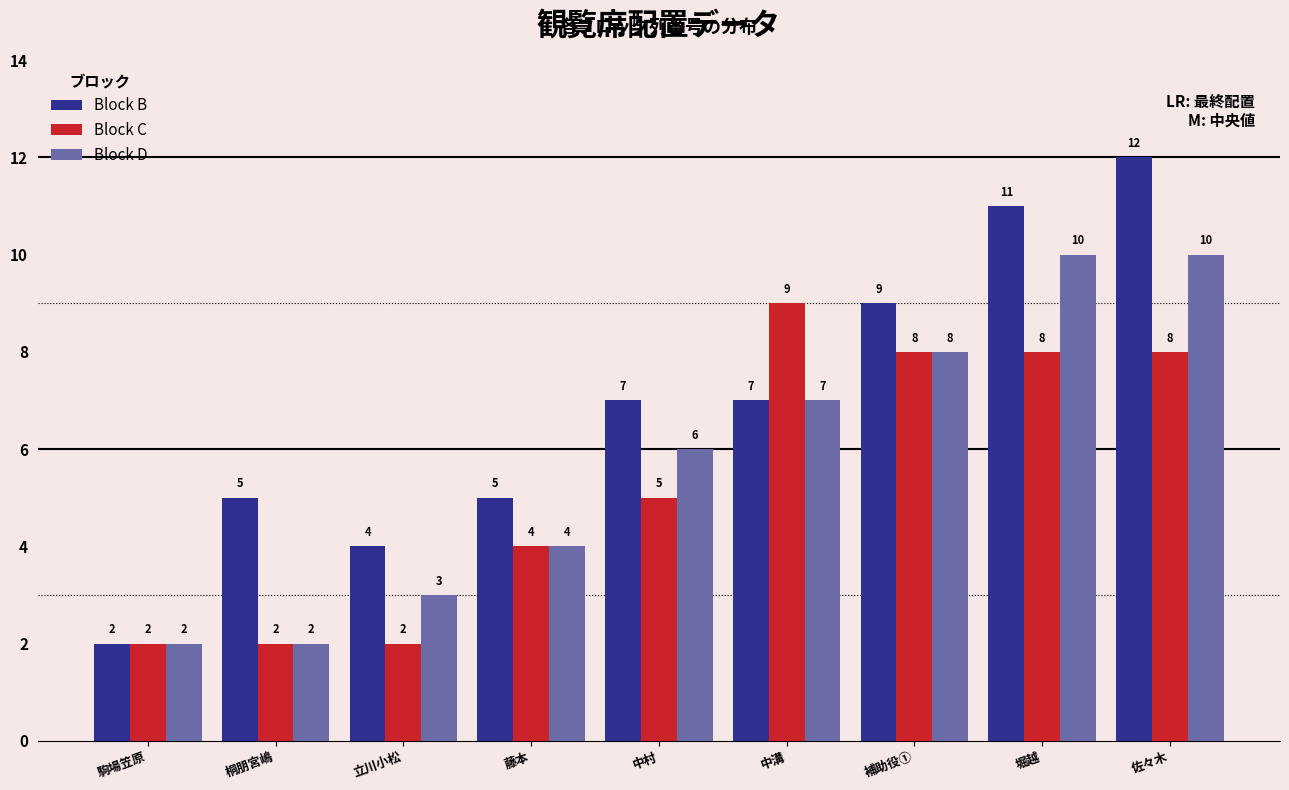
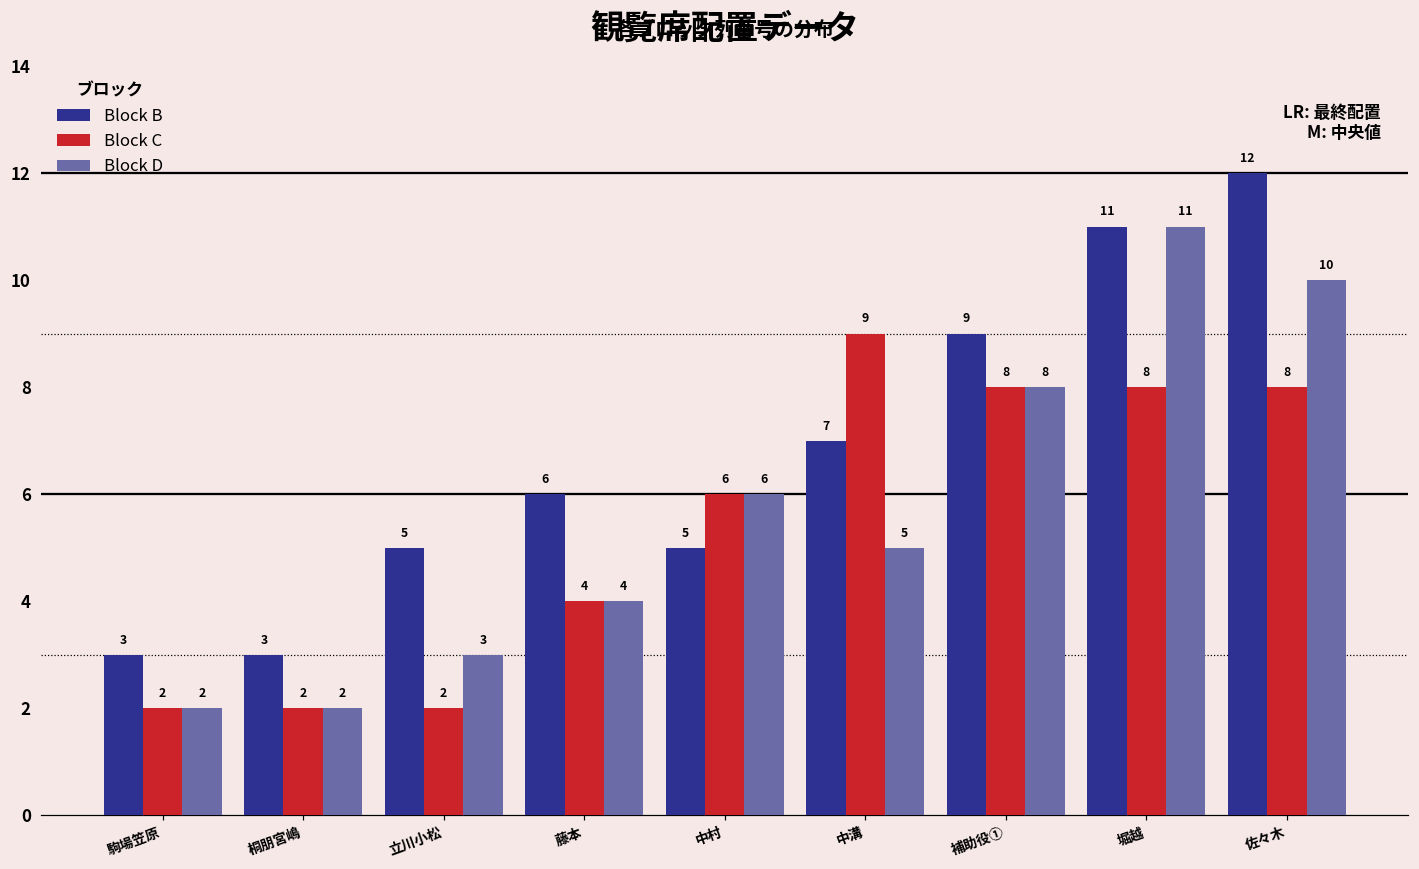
Block B, 駒場笠原: 2 -> 3
Block B, 桐朋宮嶋: 5 -> 3
Block B, 立川小松: 4 -> 5
Block B, 藤本: 5 -> 6
Block B, 中村: 7 -> 5
Block C, 中村: 5 -> 6
Block D, 中溝: 7 -> 5
Block D, 堀越: 10 -> 11
